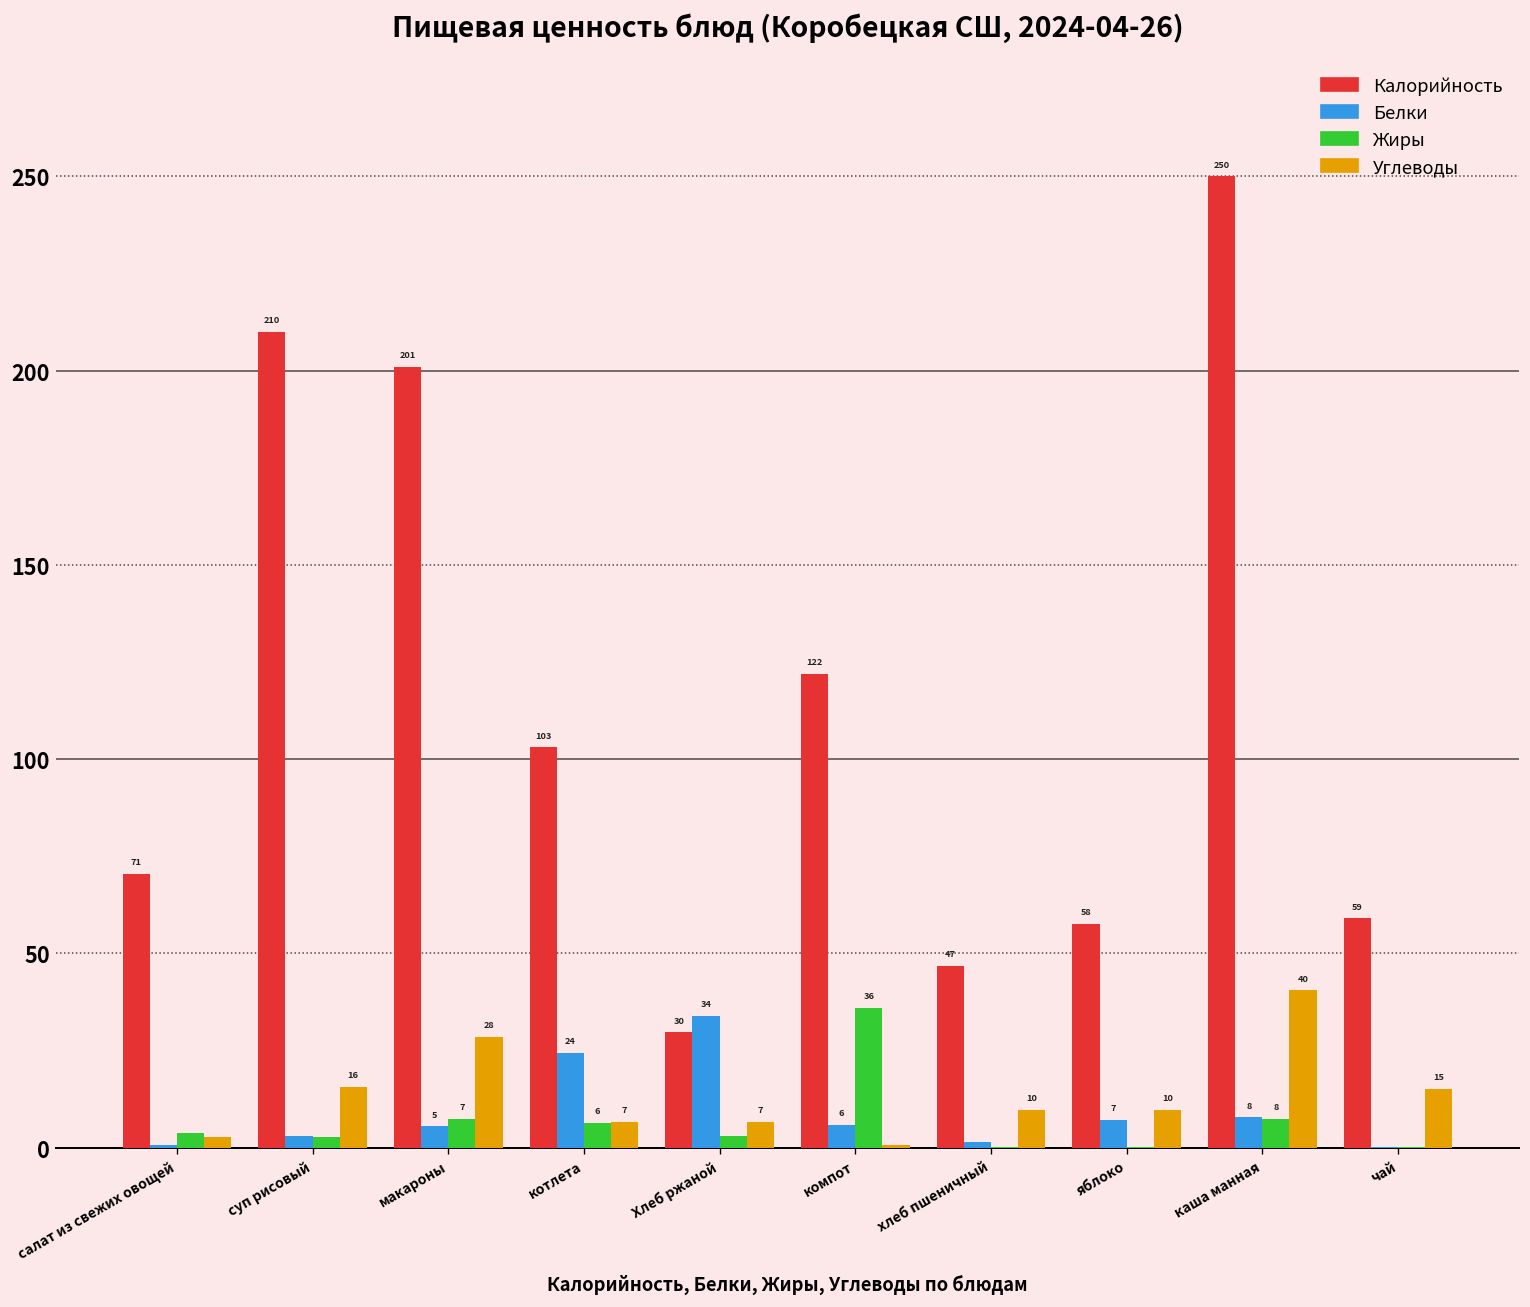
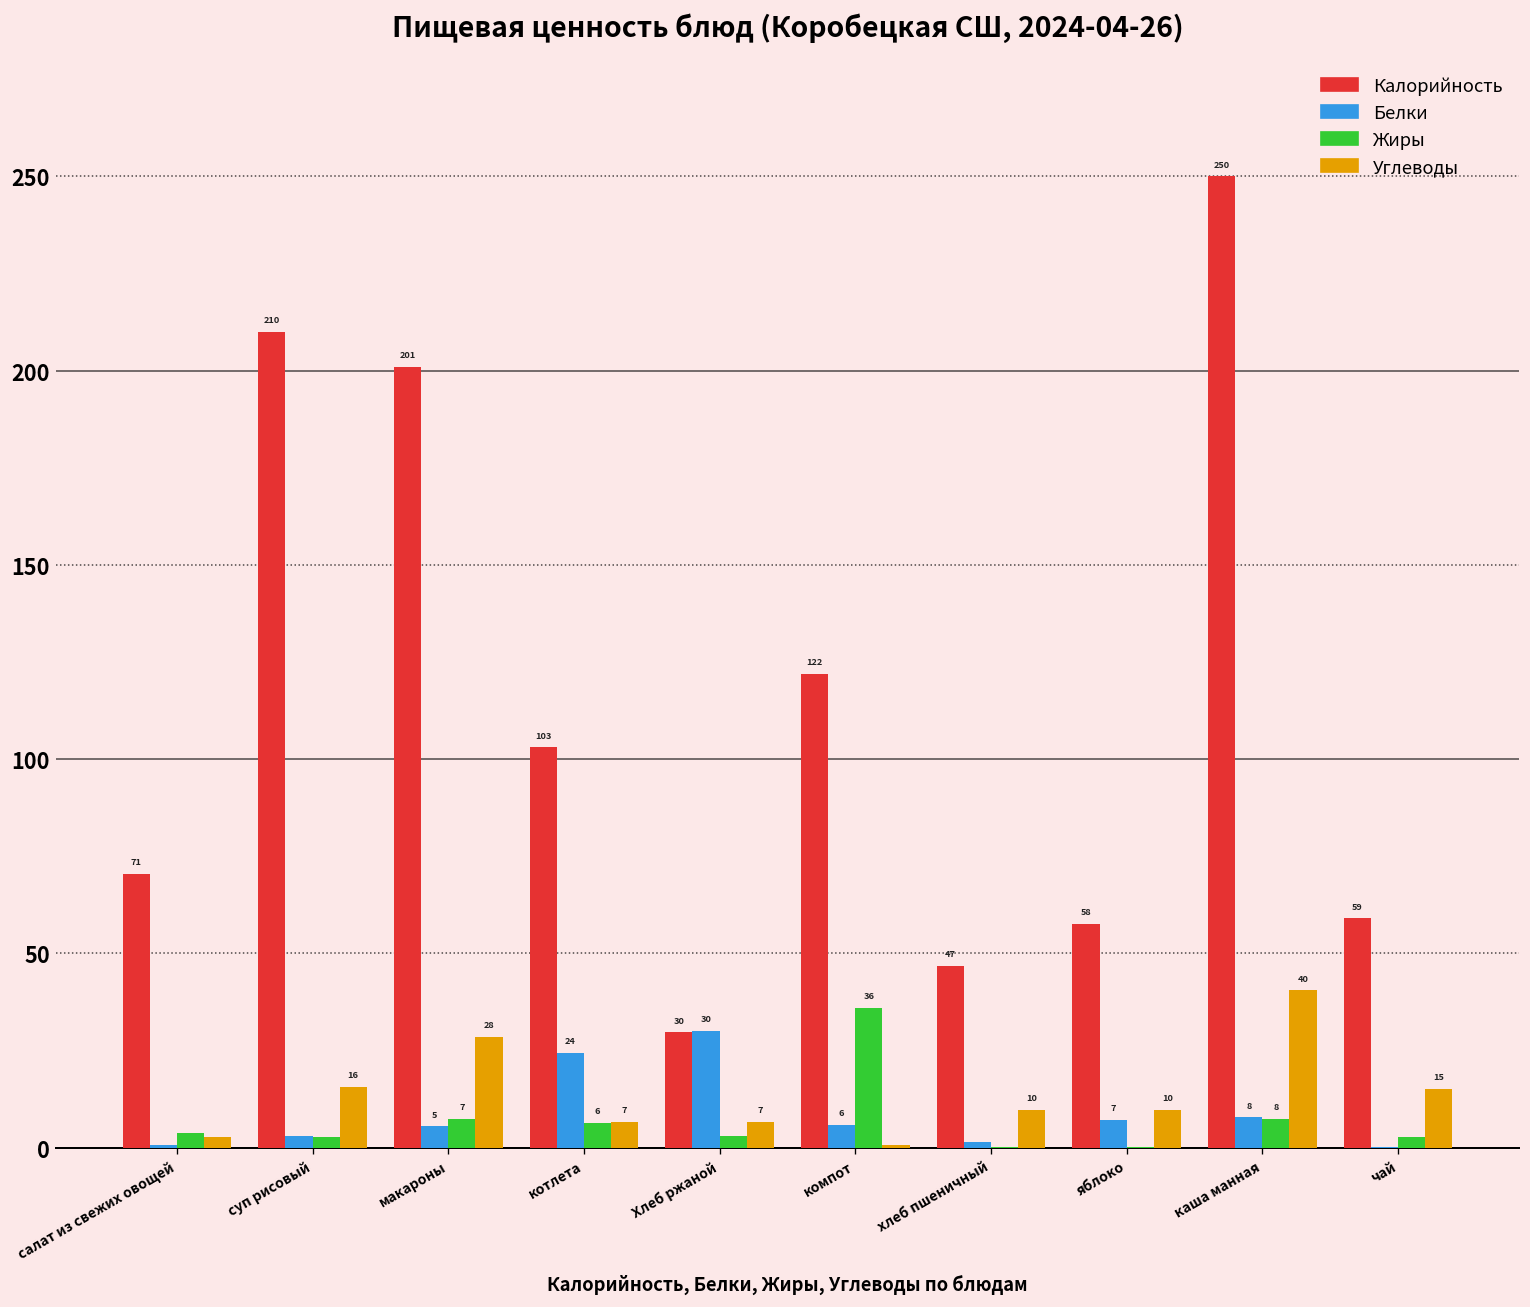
Белки, Хлеб ржаной: 34 -> 30
Жиры, чай: 0 -> 3
